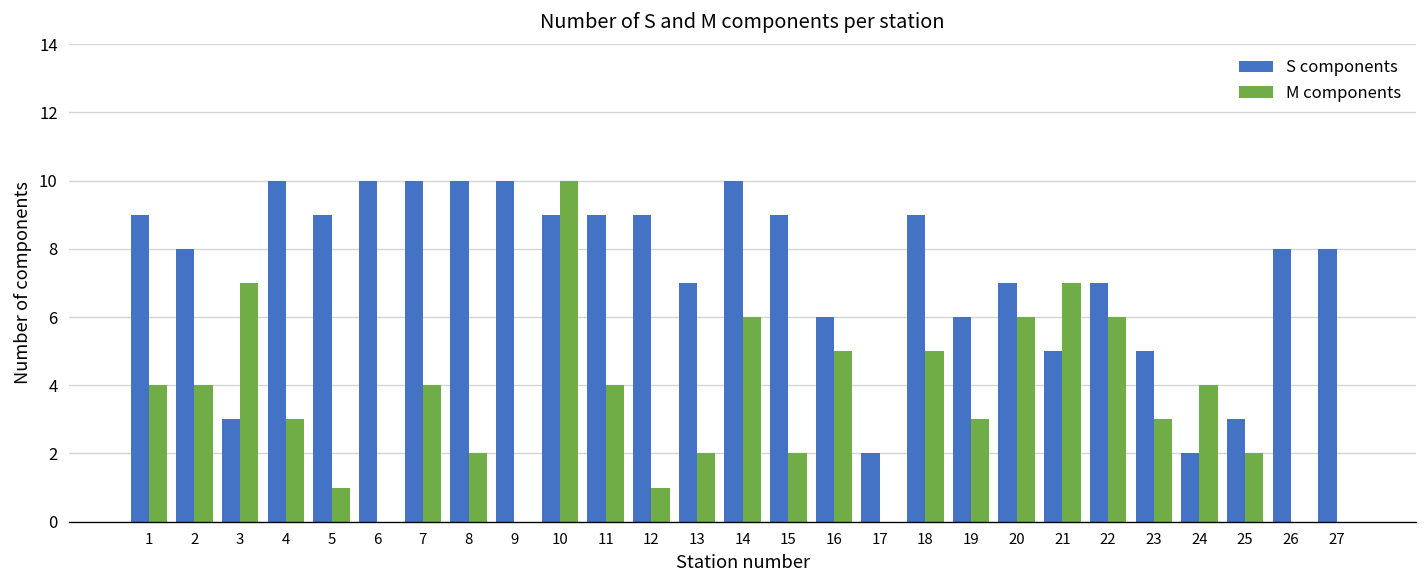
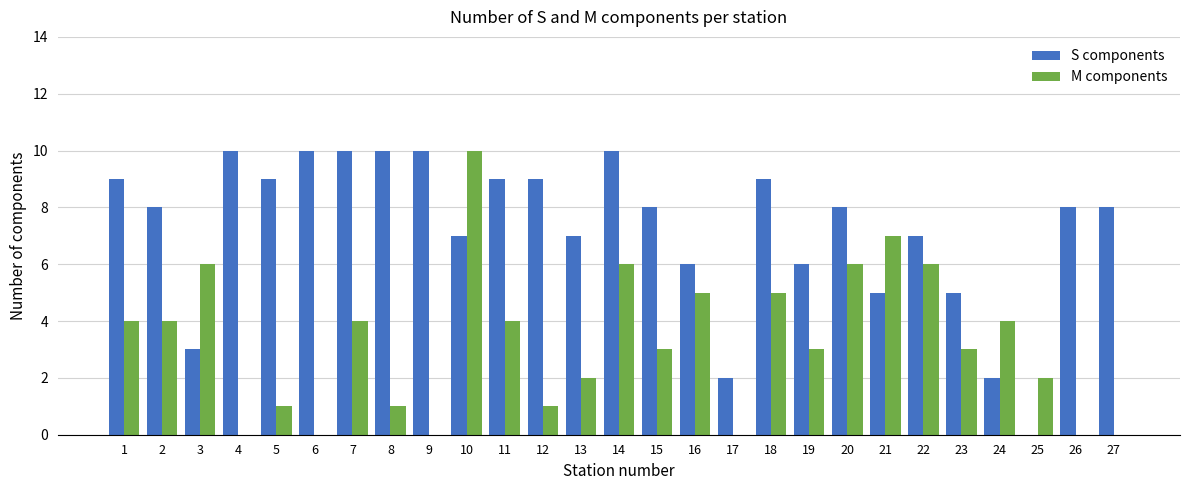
M components, 3: 7 -> 6
M components, 4: 3 -> 0
M components, 8: 2 -> 1
S components, 10: 9 -> 7
S components, 15: 9 -> 8
M components, 15: 2 -> 3
S components, 20: 7 -> 8
S components, 25: 3 -> 0
